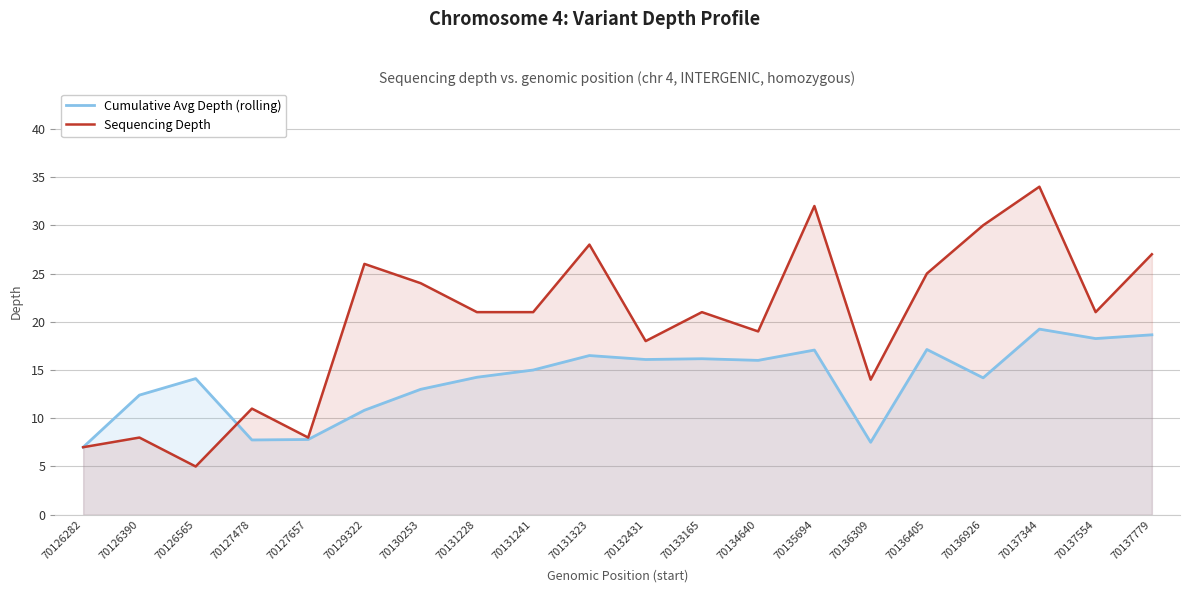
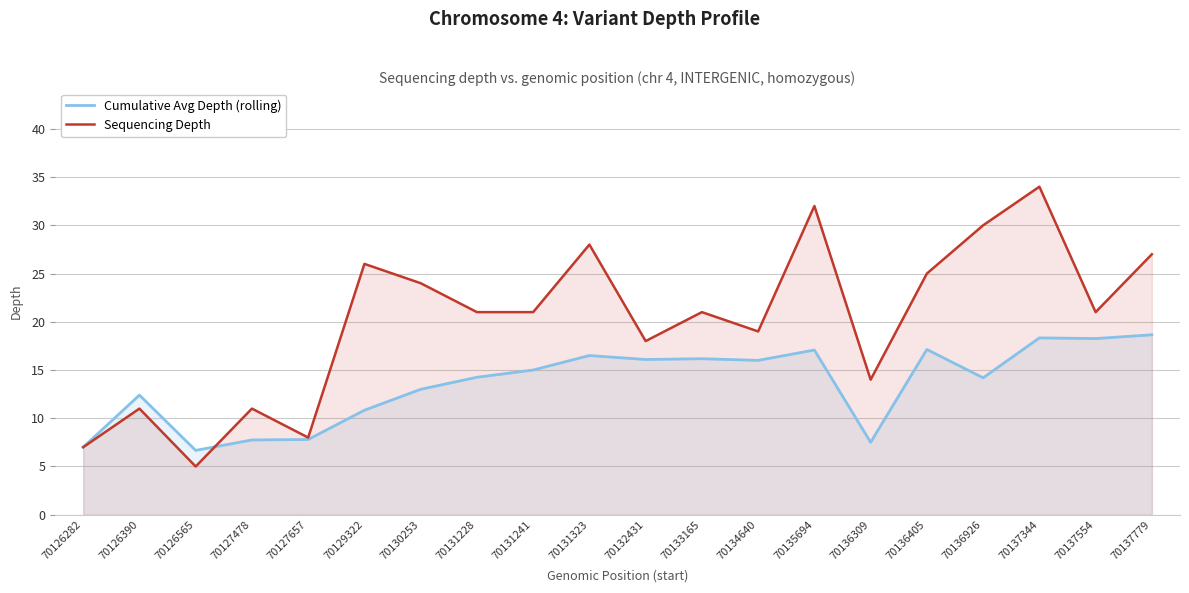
Sequencing Depth, 70126390: 8 -> 11
Cumulative Avg Depth (rolling), 70126565: 14 -> 7
Cumulative Avg Depth (rolling), 70137344: 19 -> 18
